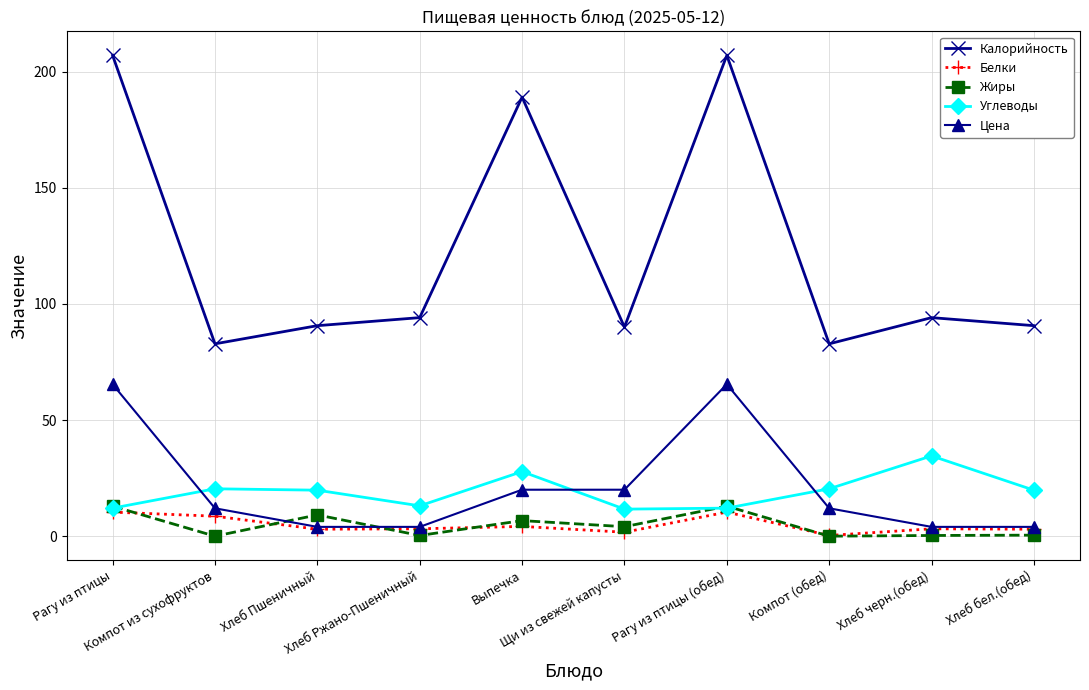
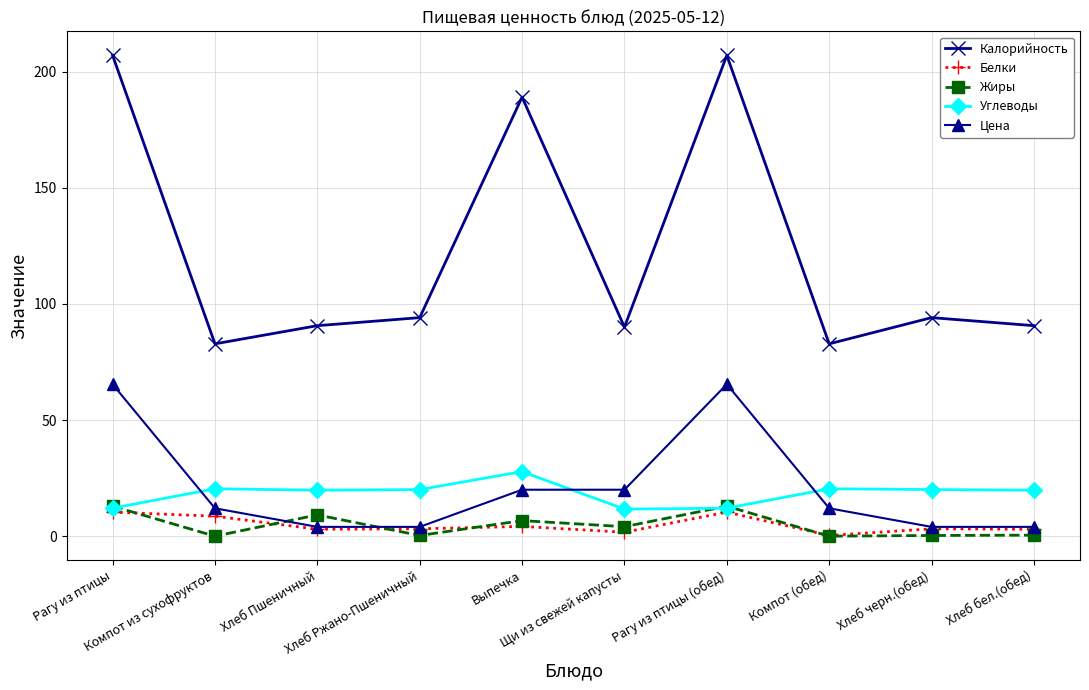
Углеводы, Хлеб Ржано-Пшеничный: 13 -> 20
Углеводы, Хлеб черн.(обед): 35 -> 20
